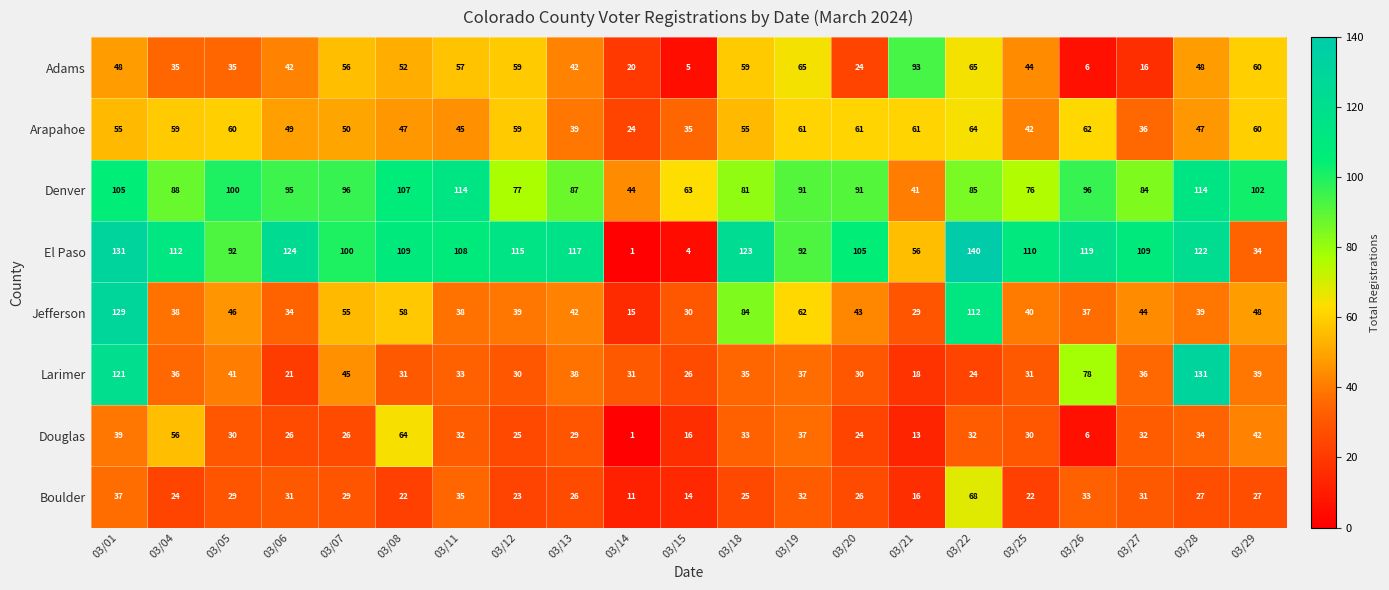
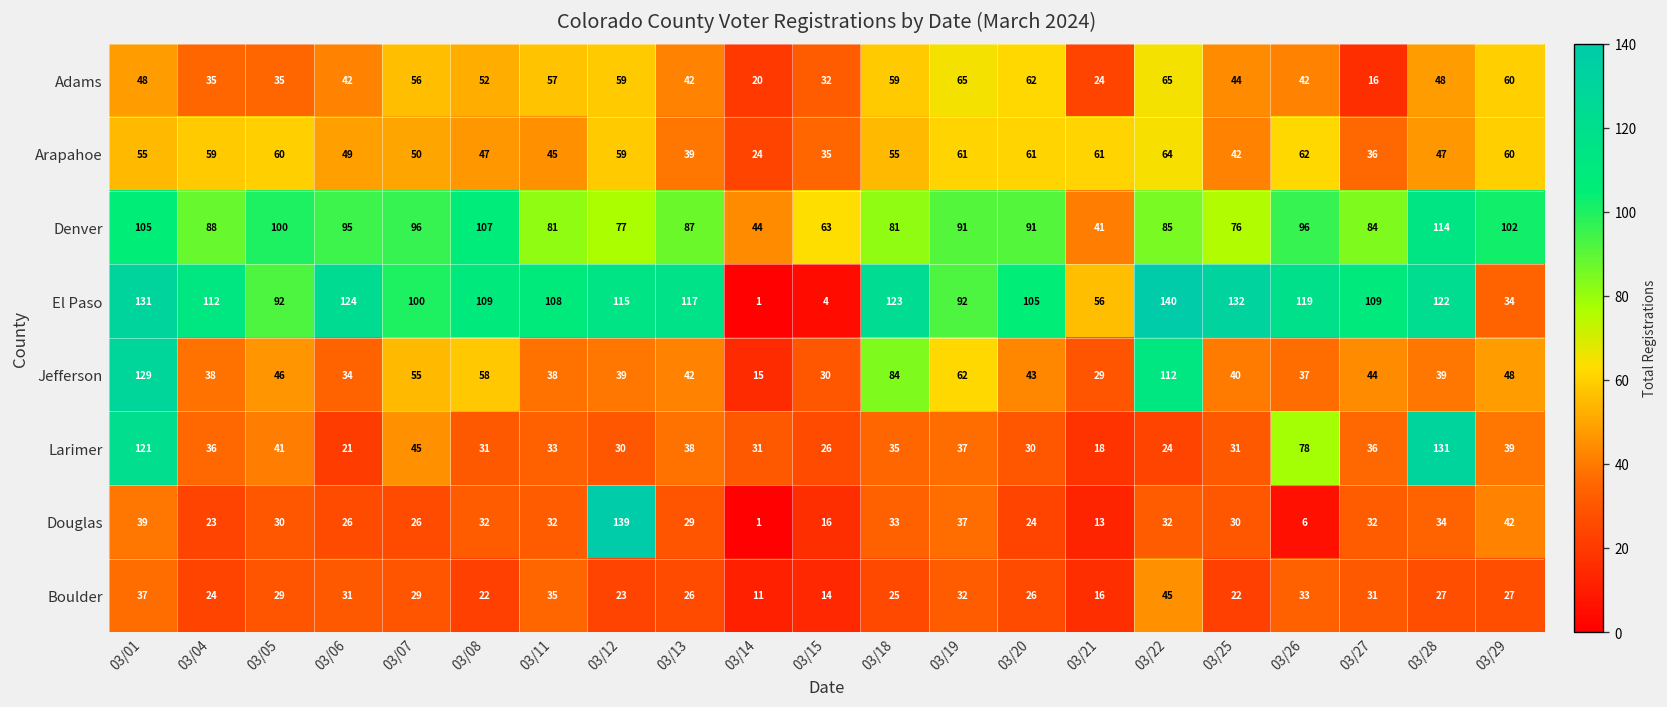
Adams, 03/15: 5 -> 32
Adams, 03/20: 24 -> 62
Adams, 03/21: 93 -> 24
Adams, 03/26: 6 -> 42
Denver, 03/11: 114 -> 81
El Paso, 03/25: 110 -> 132
Douglas, 03/04: 56 -> 23
Douglas, 03/08: 64 -> 32
Douglas, 03/12: 25 -> 139
Boulder, 03/22: 68 -> 45
